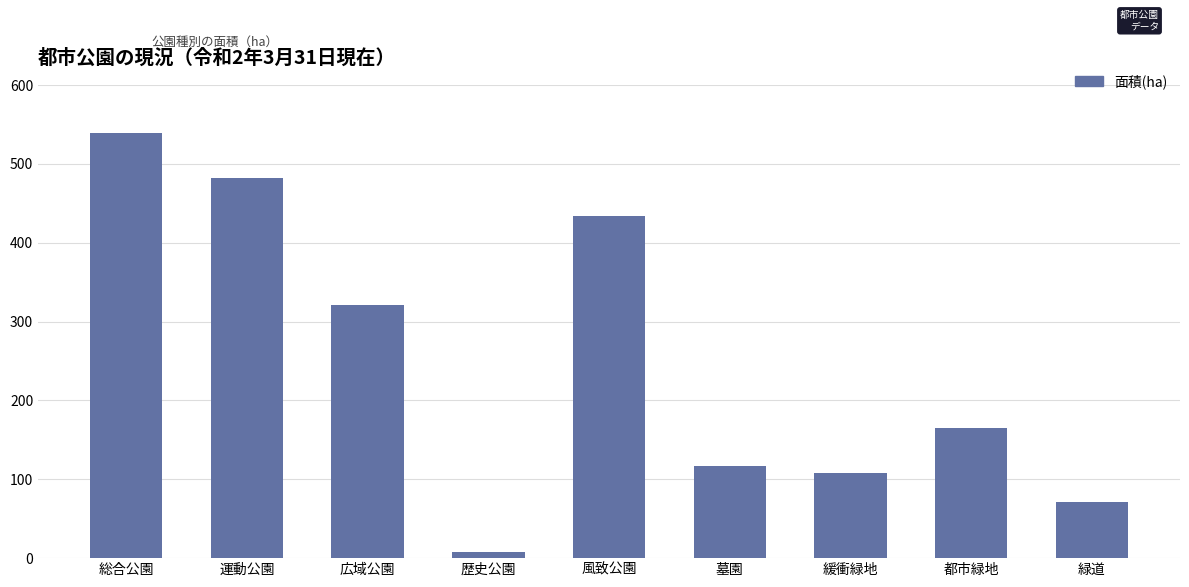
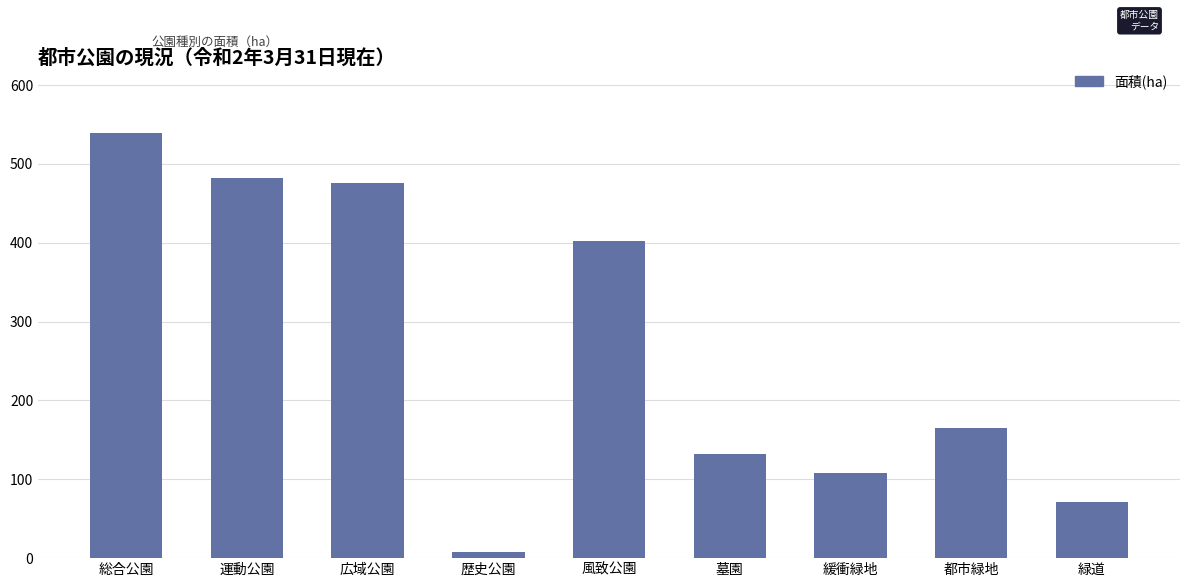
広域公園: 320 -> 480
風致公園: 430 -> 400
墓園: 120 -> 130
